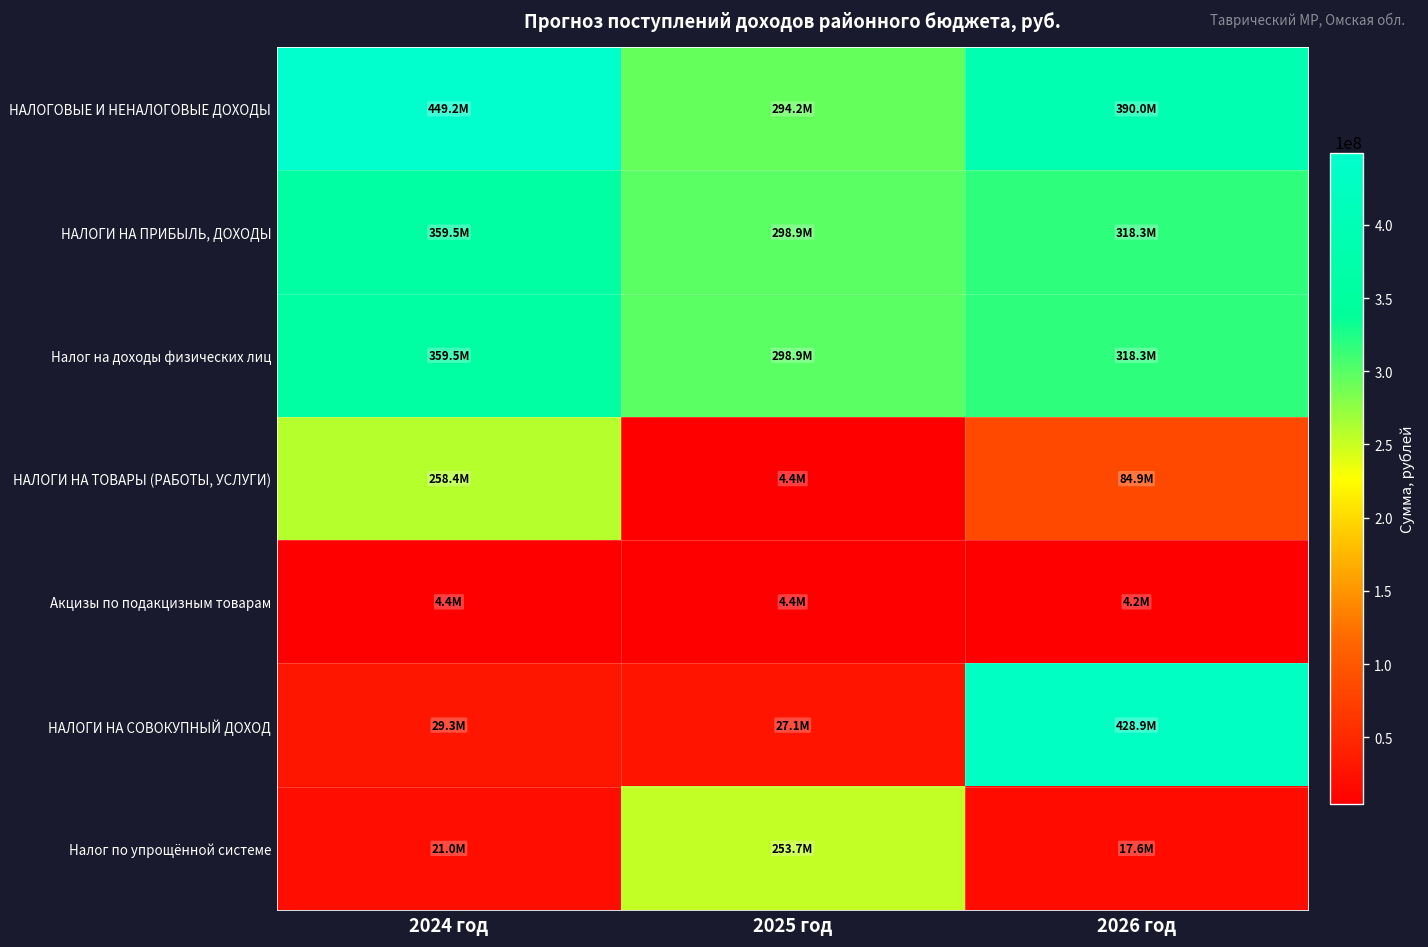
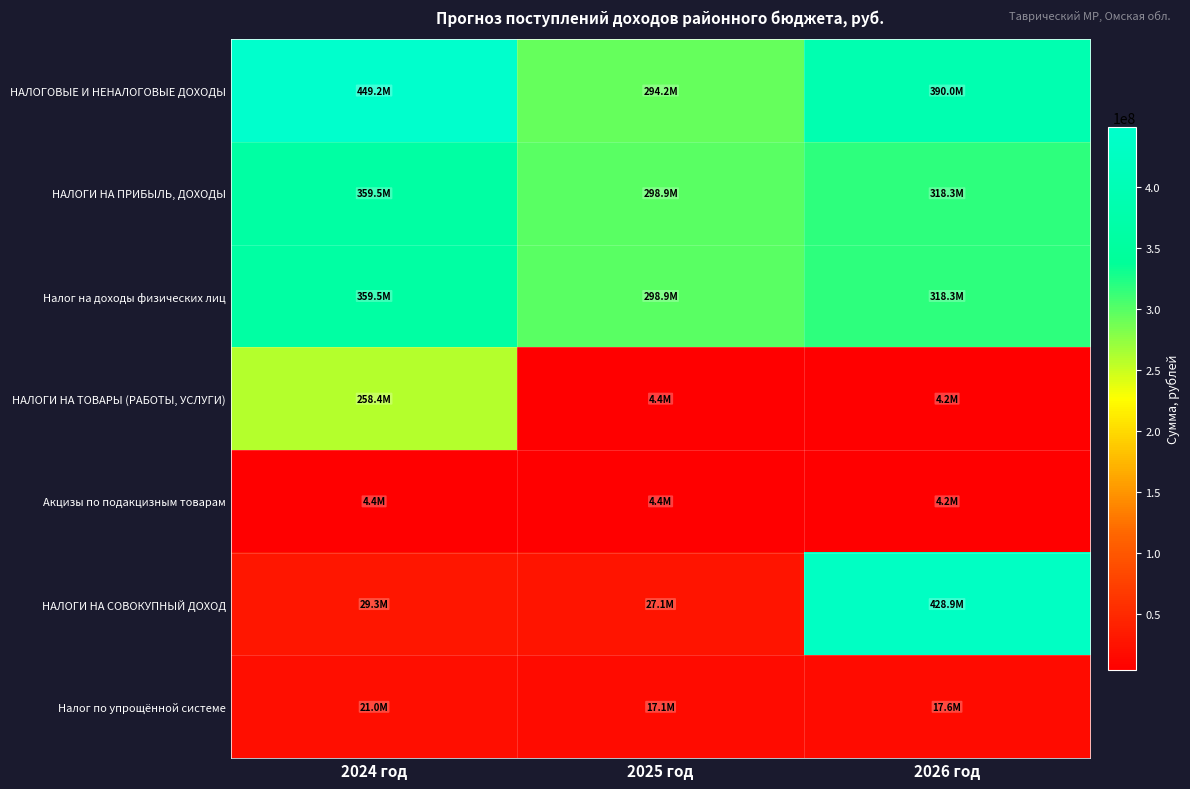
НАЛОГИ НА ТОВАРЫ (РАБОТЫ, УСЛУГИ), 2026 год: 84.9M -> 4.2M
Налог по упрощённой системе, 2025 год: 253.7M -> 17.1M
